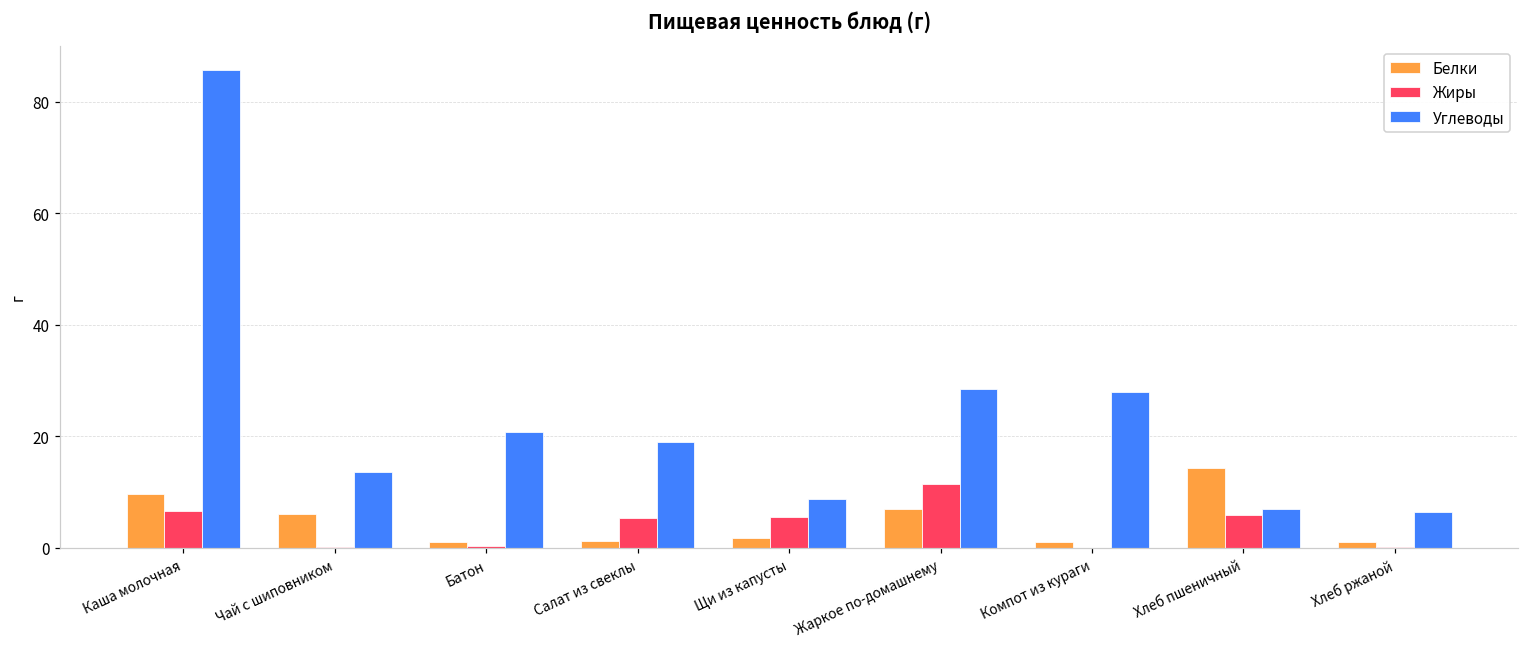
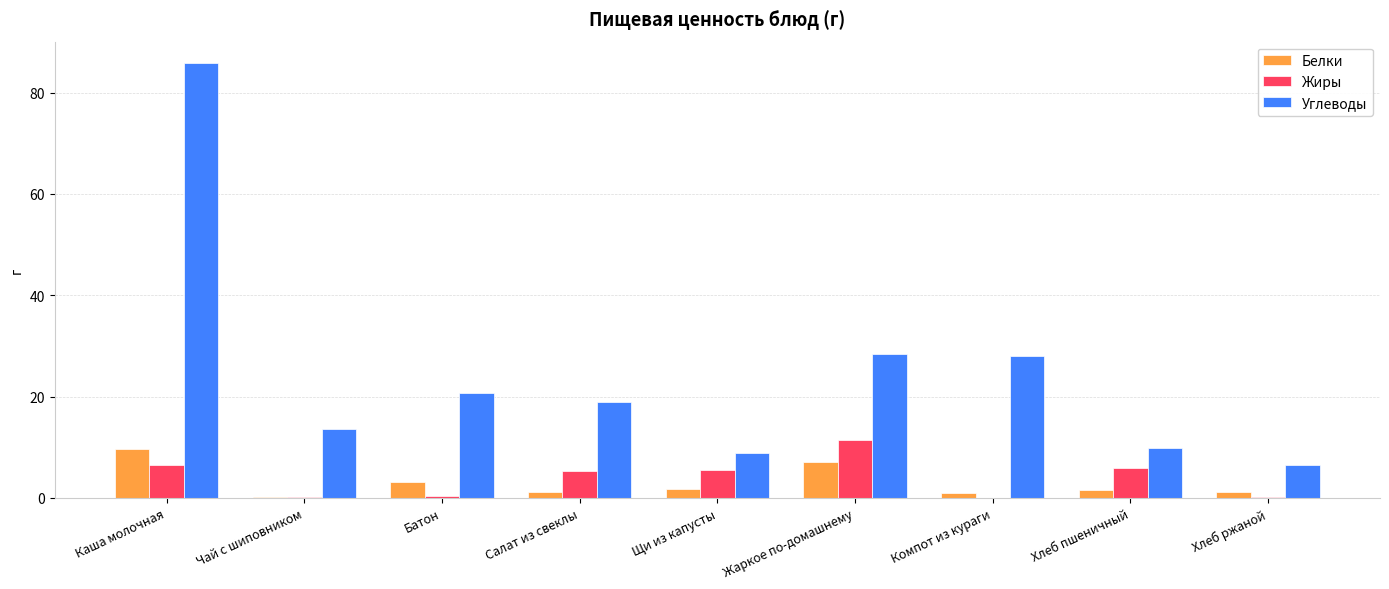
Белки, Чай с шиповником: 6 -> 0
Белки, Батон: 1 -> 3
Белки, Хлеб пшеничный: 14 -> 2
Углеводы, Хлеб пшеничный: 7 -> 10
